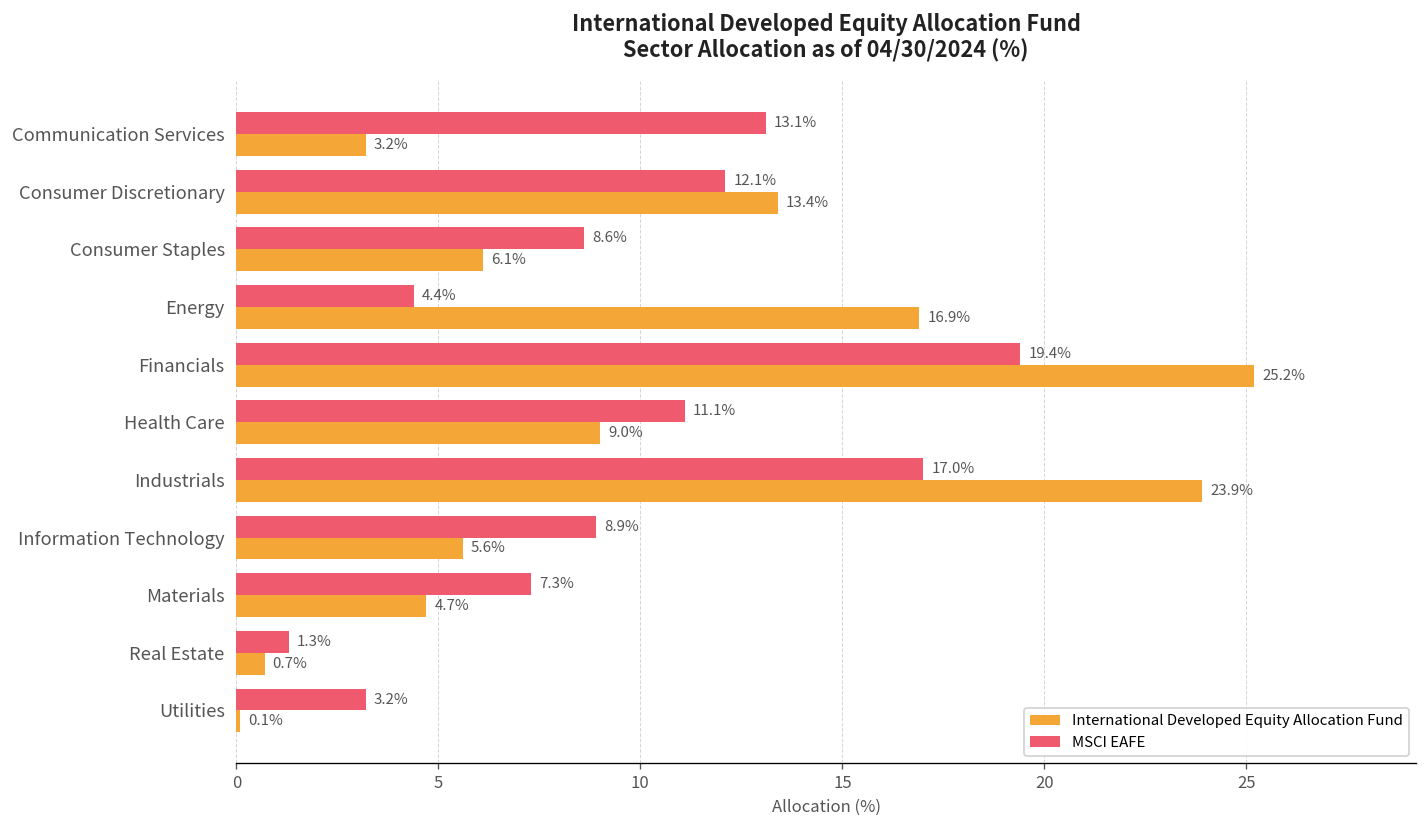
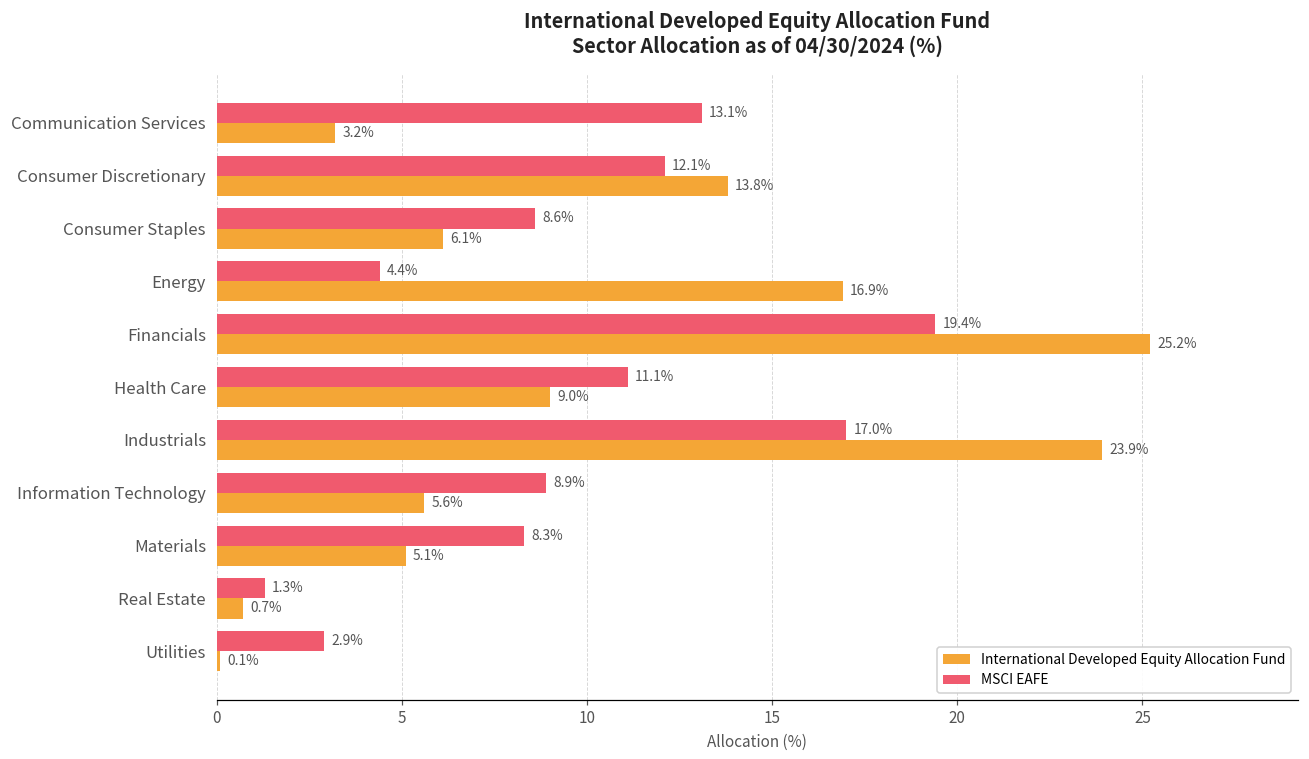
International Developed Equity Allocation Fund, Consumer Discretionary: 13.4% -> 13.8%
MSCI EAFE, Materials: 7.3% -> 8.3%
International Developed Equity Allocation Fund, Materials: 4.7% -> 5.1%
MSCI EAFE, Utilities: 3.2% -> 2.9%
